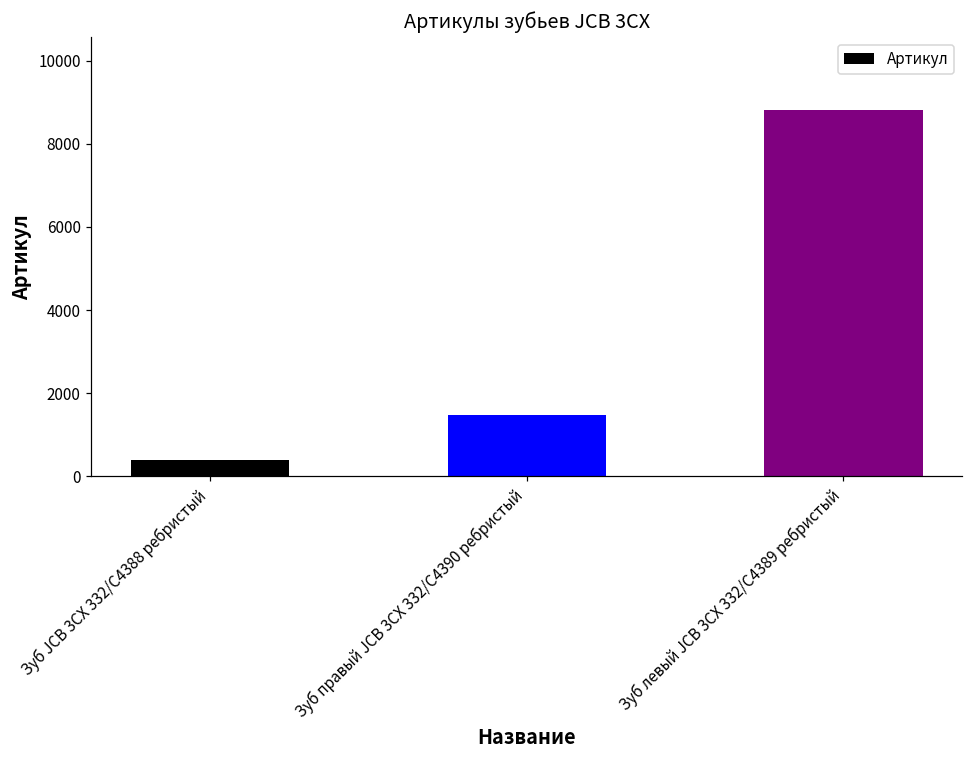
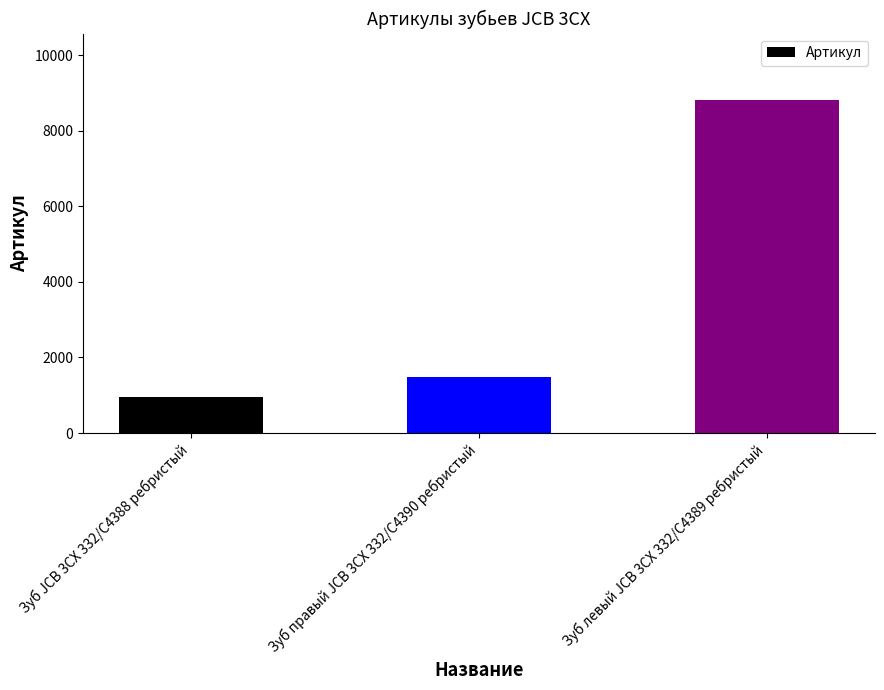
Зуб JCB 3CX 332/C4388 ребристый: 400 -> 1000
